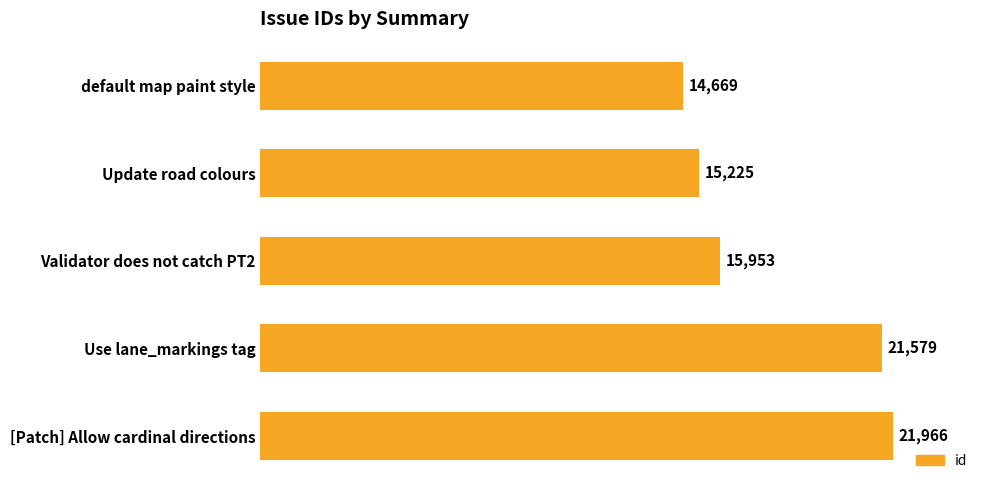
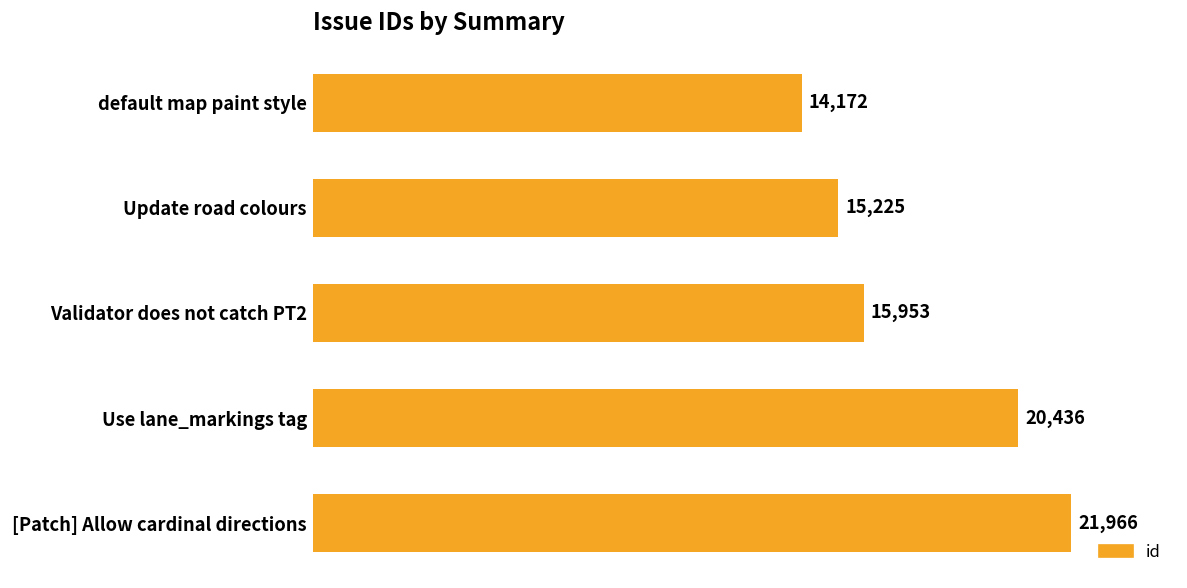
default map paint style: 14,669 -> 14,172
Use lane_markings tag: 21,579 -> 20,436
